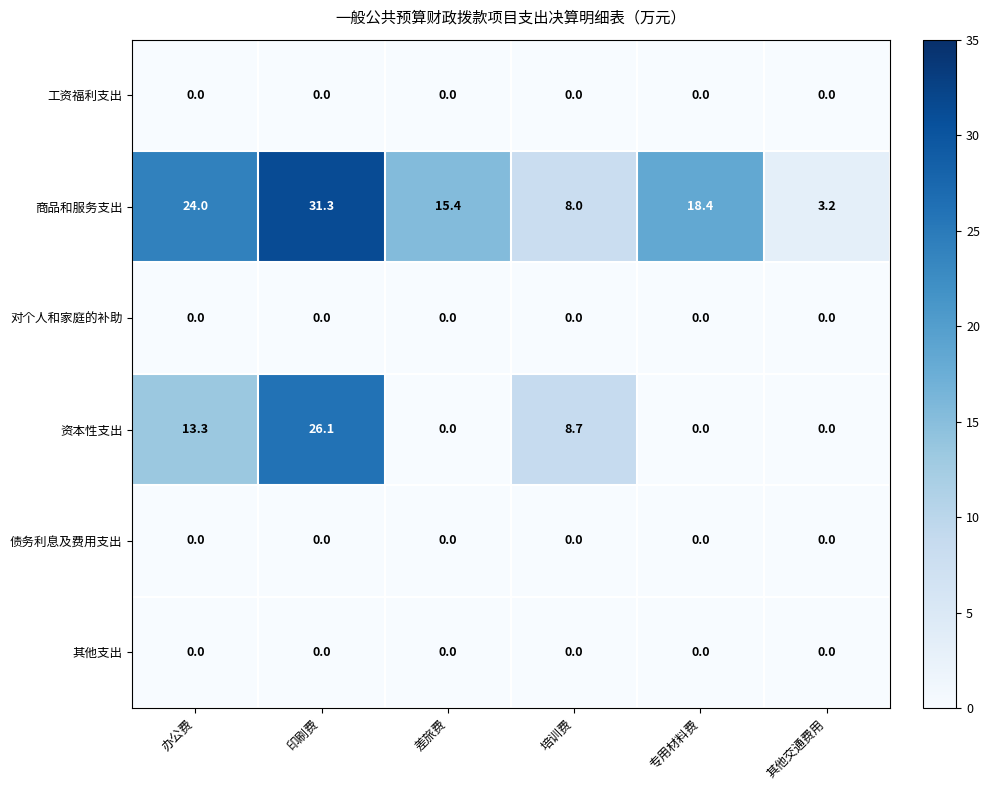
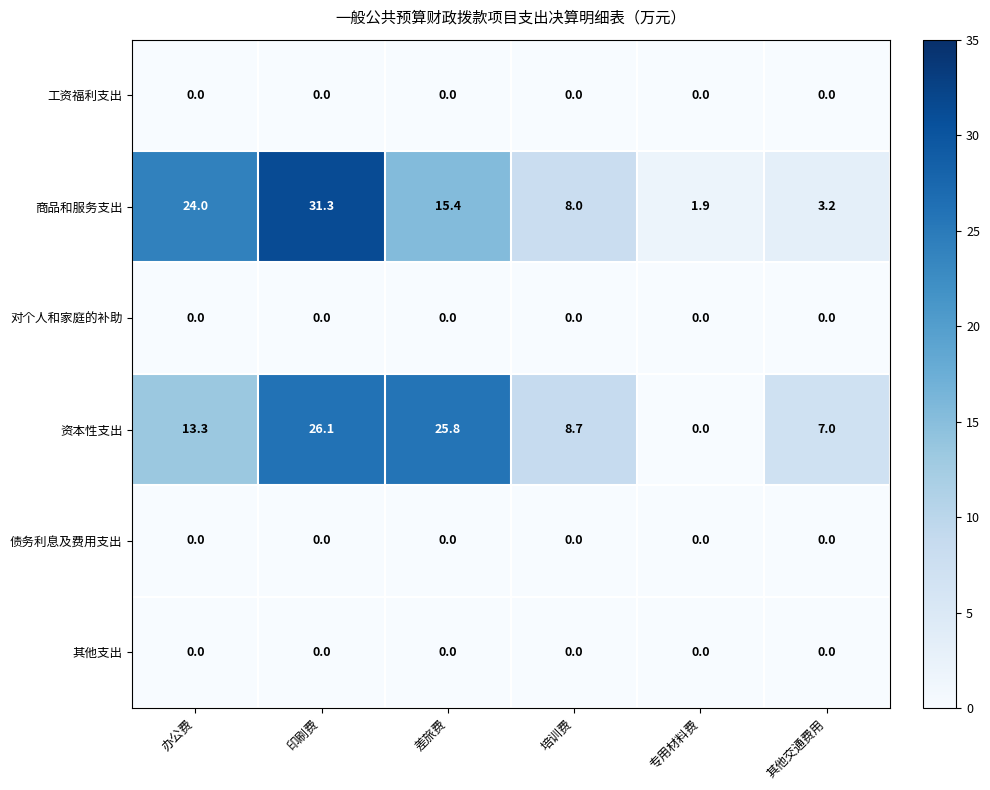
商品和服务支出, 专用材料费: 18.4 -> 1.9
资本性支出, 差旅费: 0.0 -> 25.8
资本性支出, 其他交通费用: 0.0 -> 7.0
